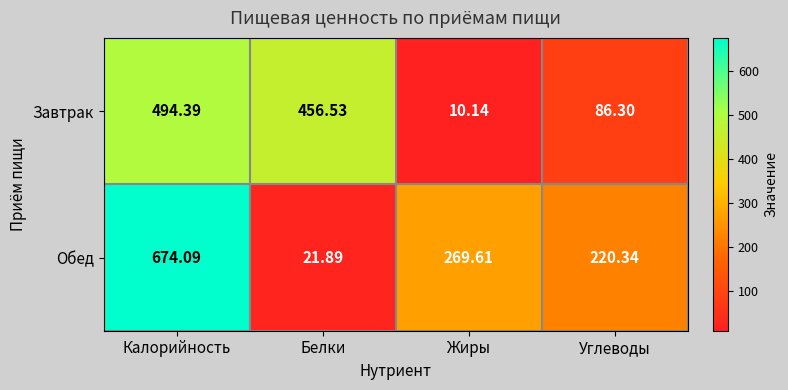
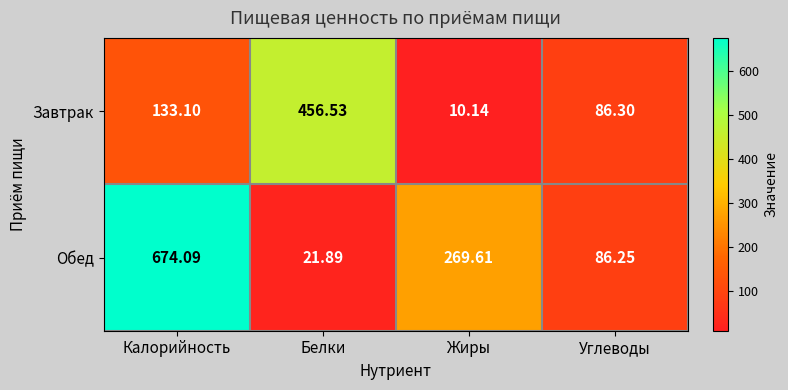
Завтрак, Калорийность: 494.39 -> 133.10
Обед, Углеводы: 220.34 -> 86.25
